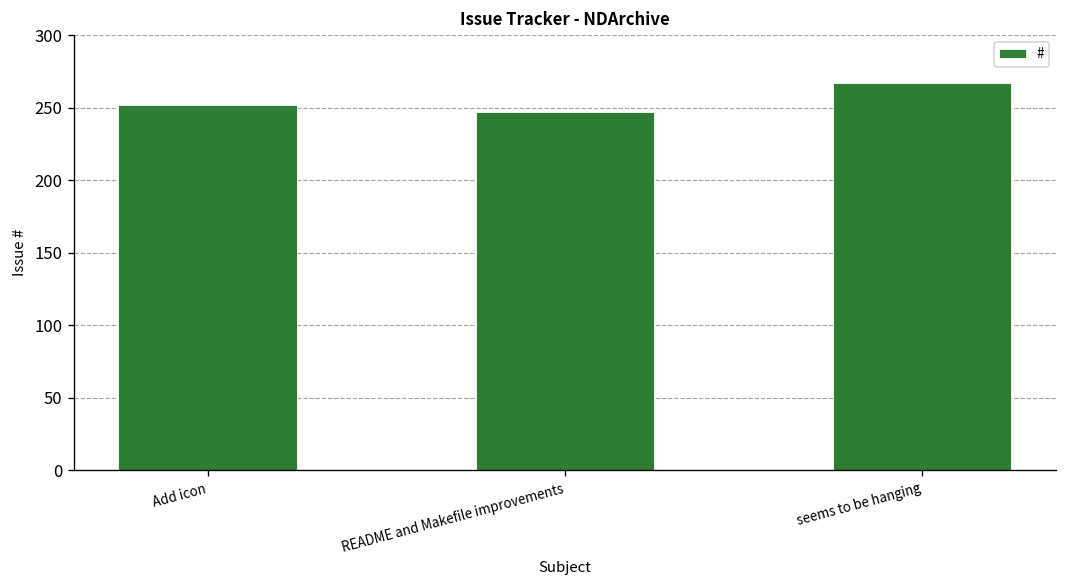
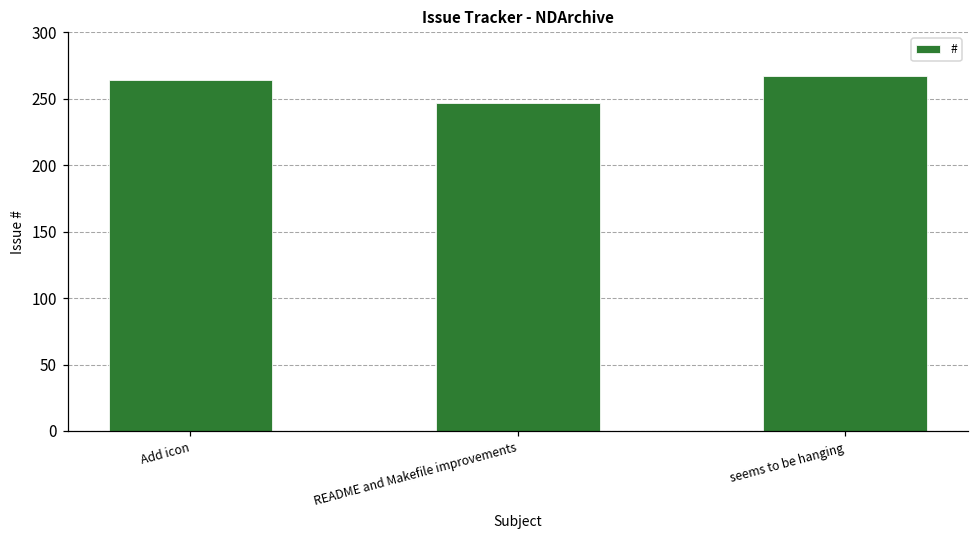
Add icon: 252 -> 264
